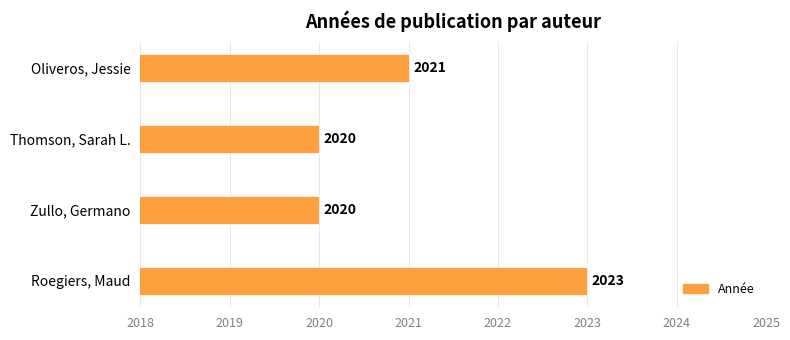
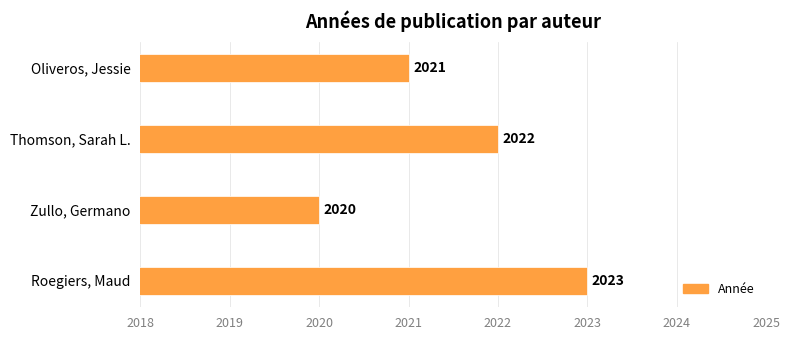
Thomson, Sarah L.: 2020 -> 2022
